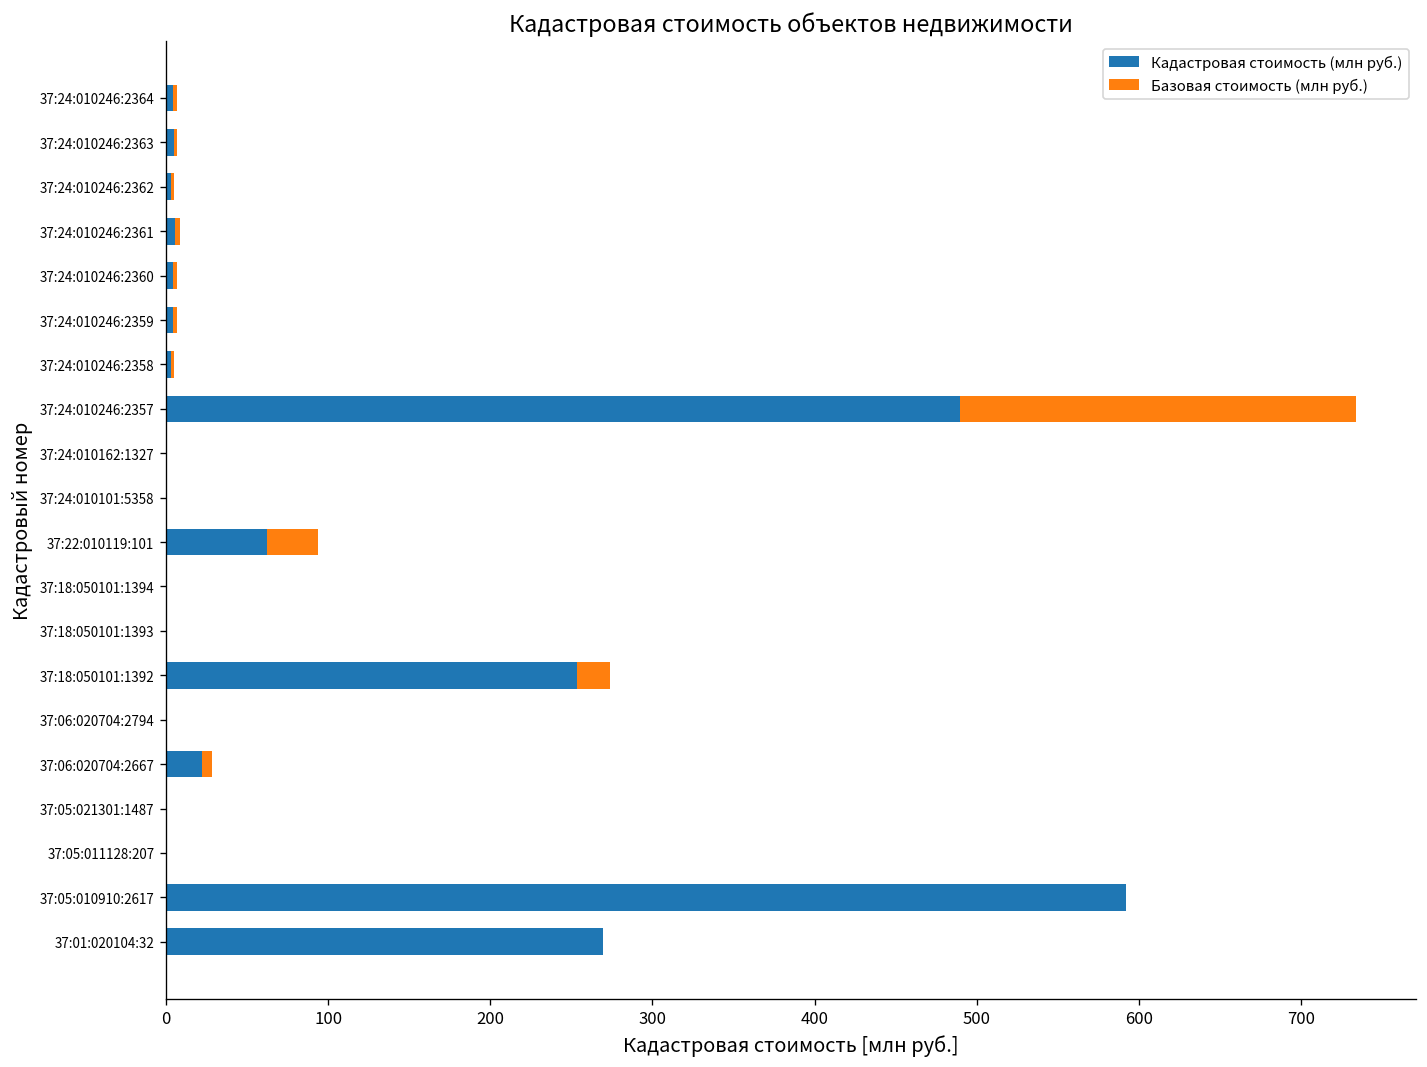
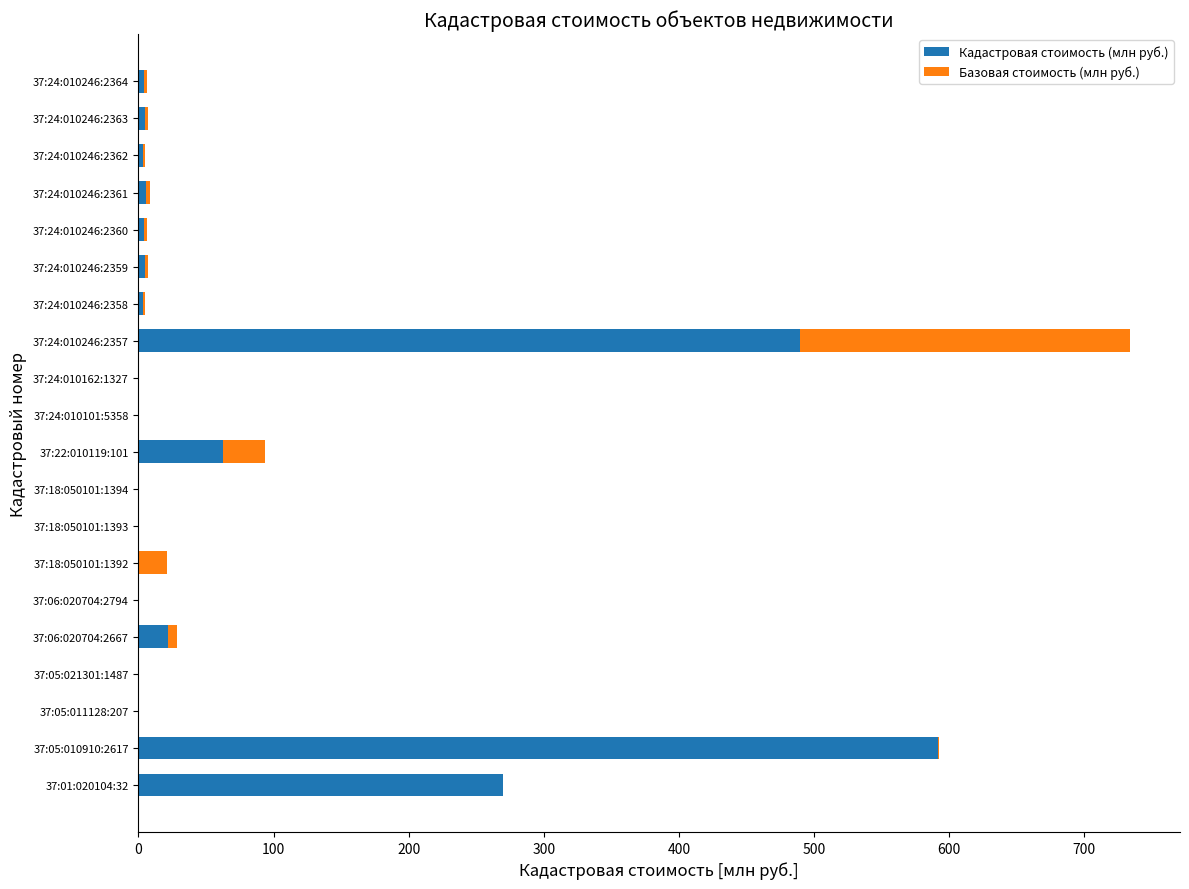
Кадастровая стоимость (млн руб.), 37:18:050101:1392: 254 -> 1
